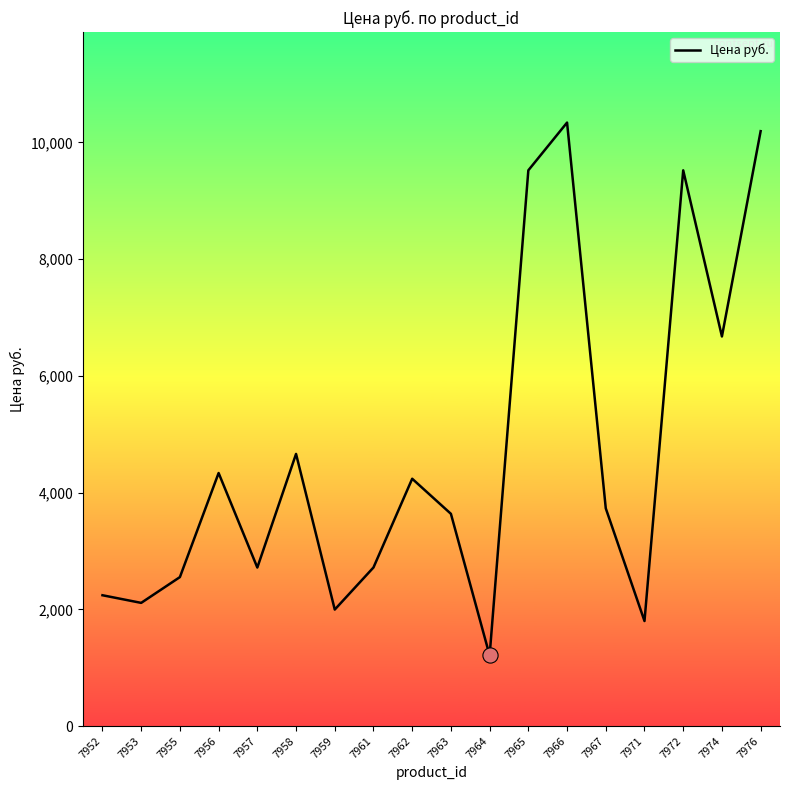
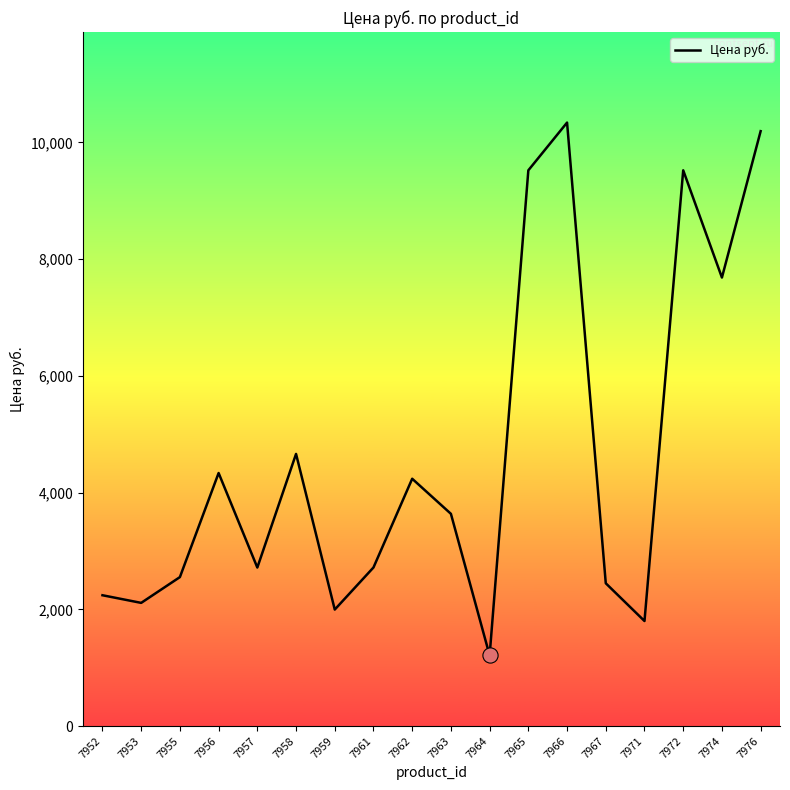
Цена руб., 7967: 3,700 -> 2,400
Цена руб., 7974: 6,700 -> 7,700
